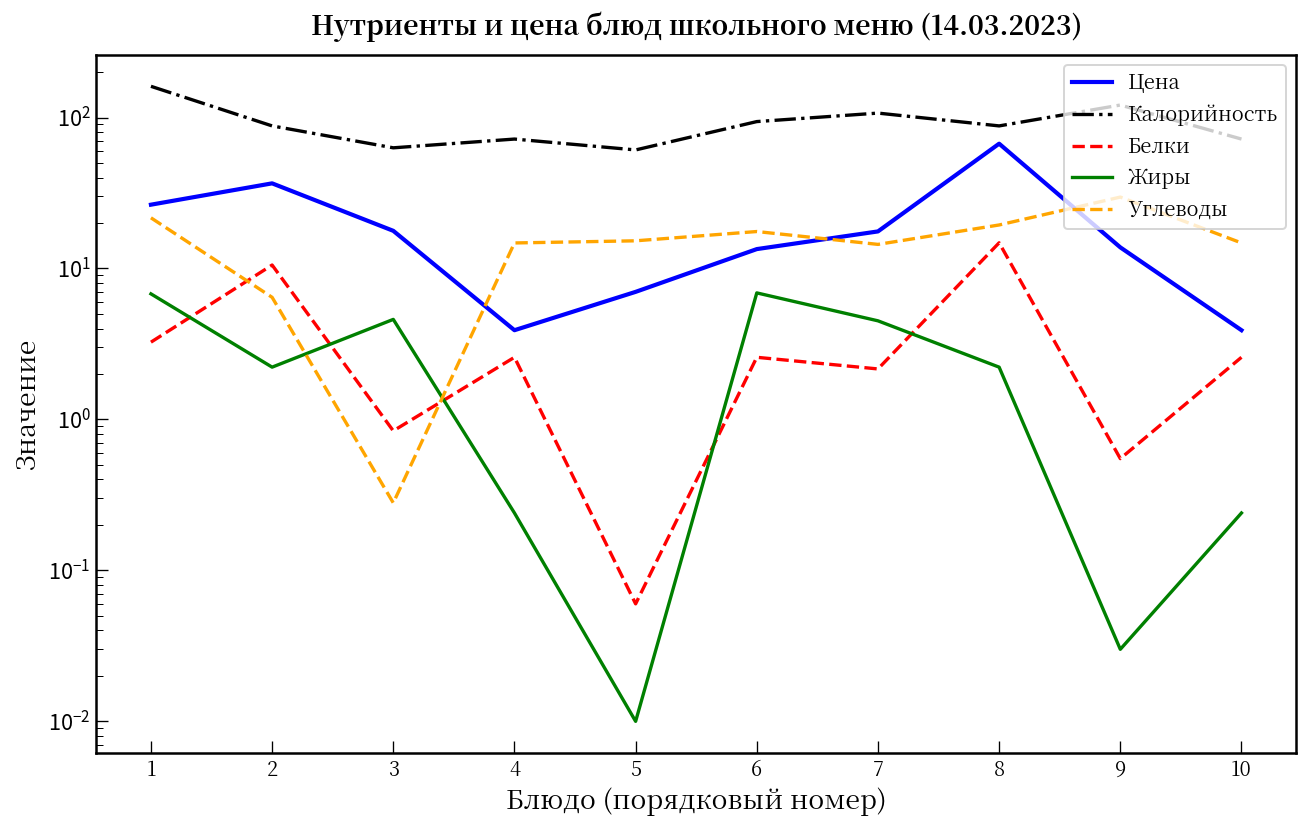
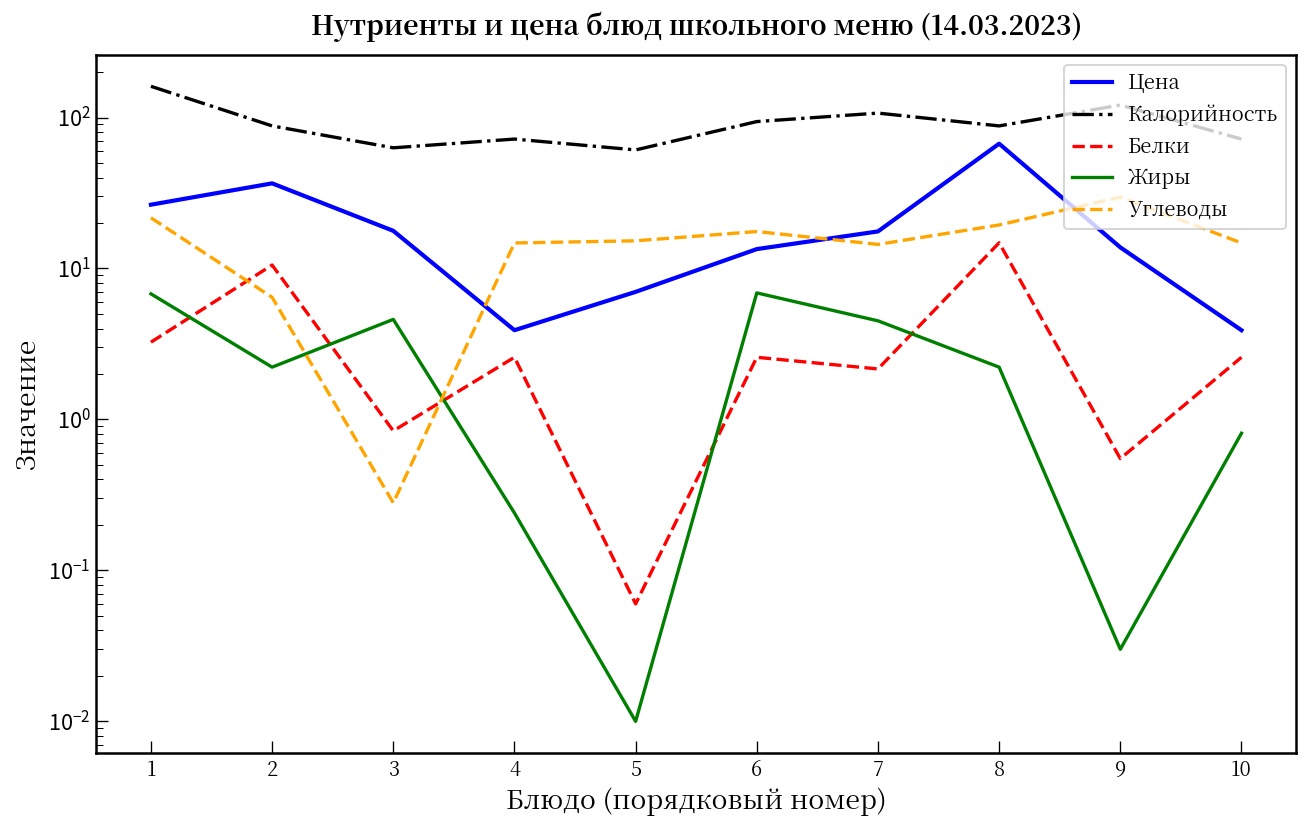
Жиры, 10: 0.24 -> 0.8
